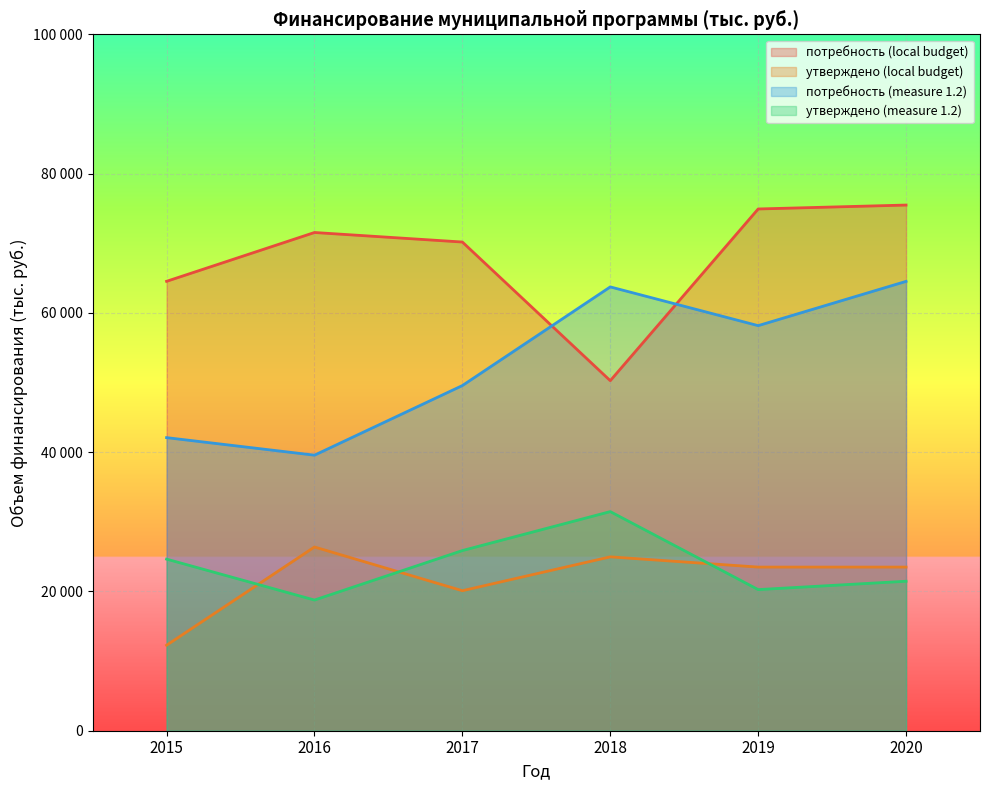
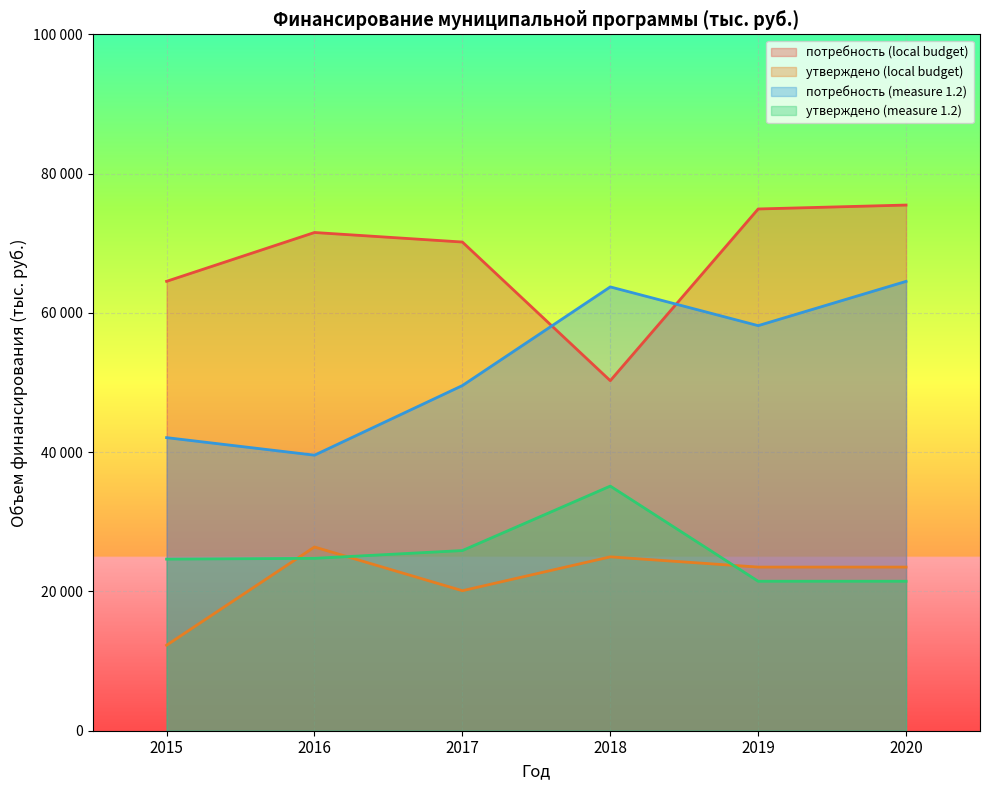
утверждено (measure 1.2), 2016: 19000 -> 25000
утверждено (measure 1.2), 2018: 31000 -> 35000
утверждено (measure 1.2), 2019: 20000 -> 21000
